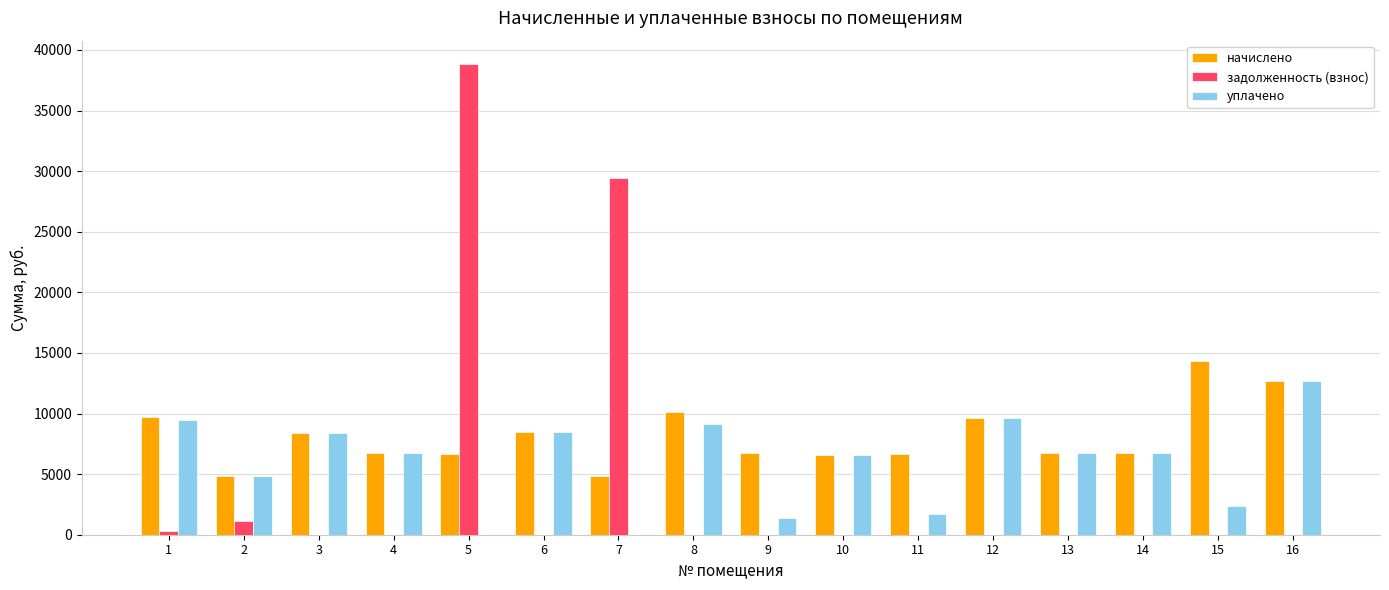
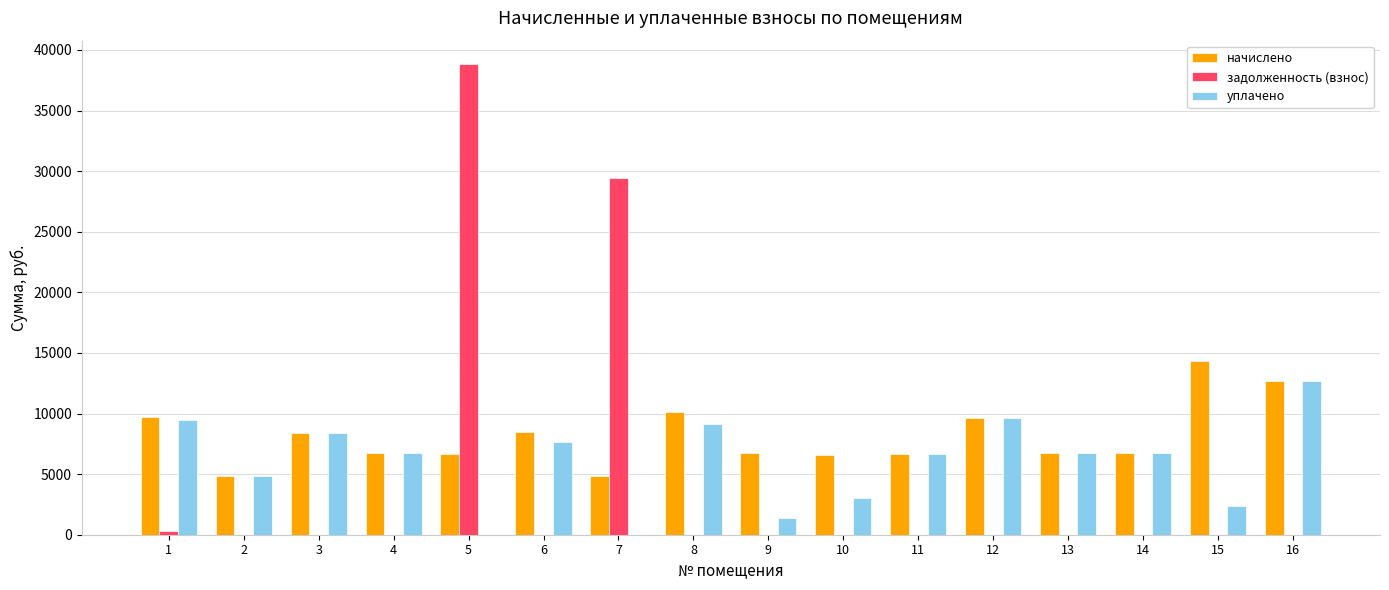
задолженность (взнос), 2: 1200 -> 0
уплачено, 6: 8400 -> 7700
уплачено, 10: 6600 -> 3000
уплачено, 11: 1700 -> 6700
